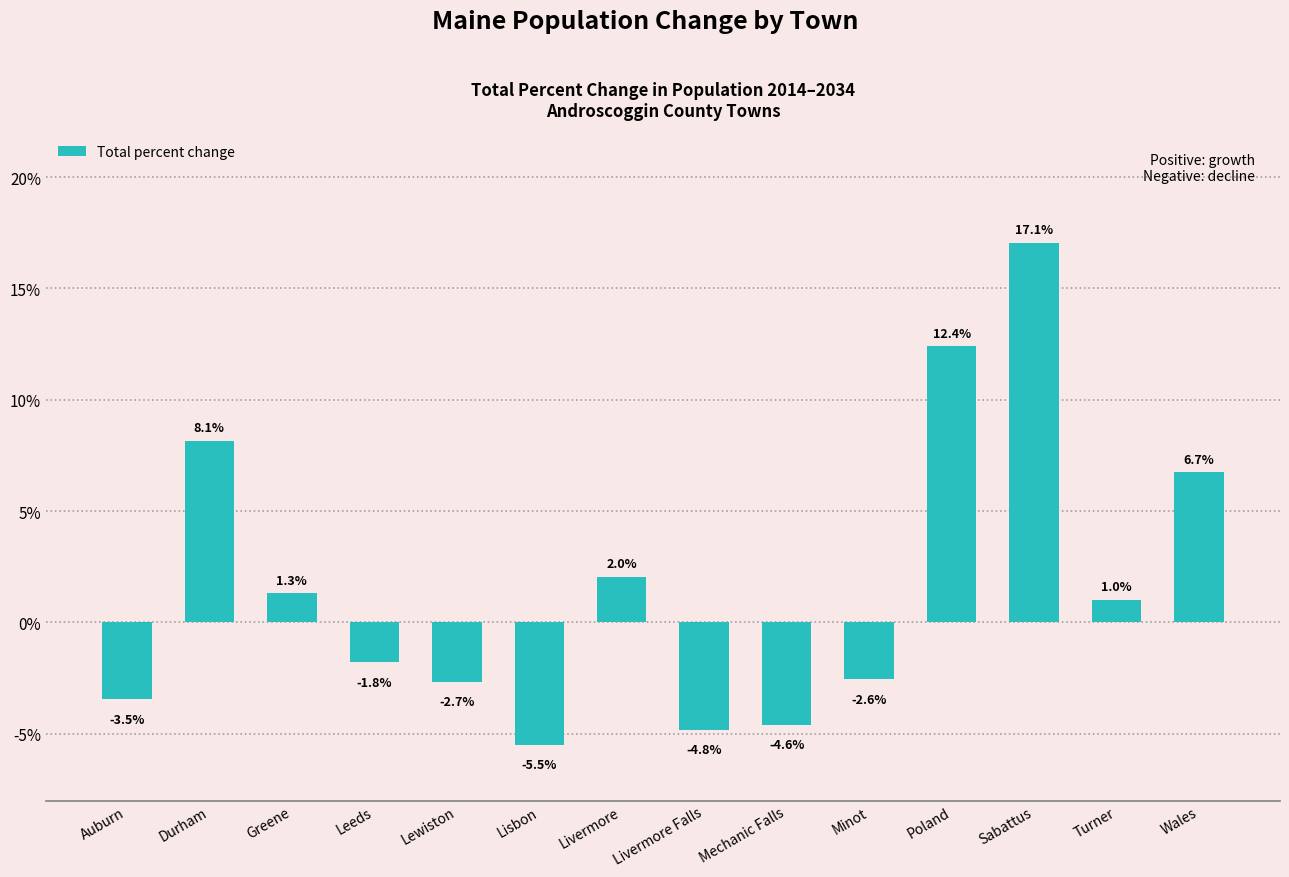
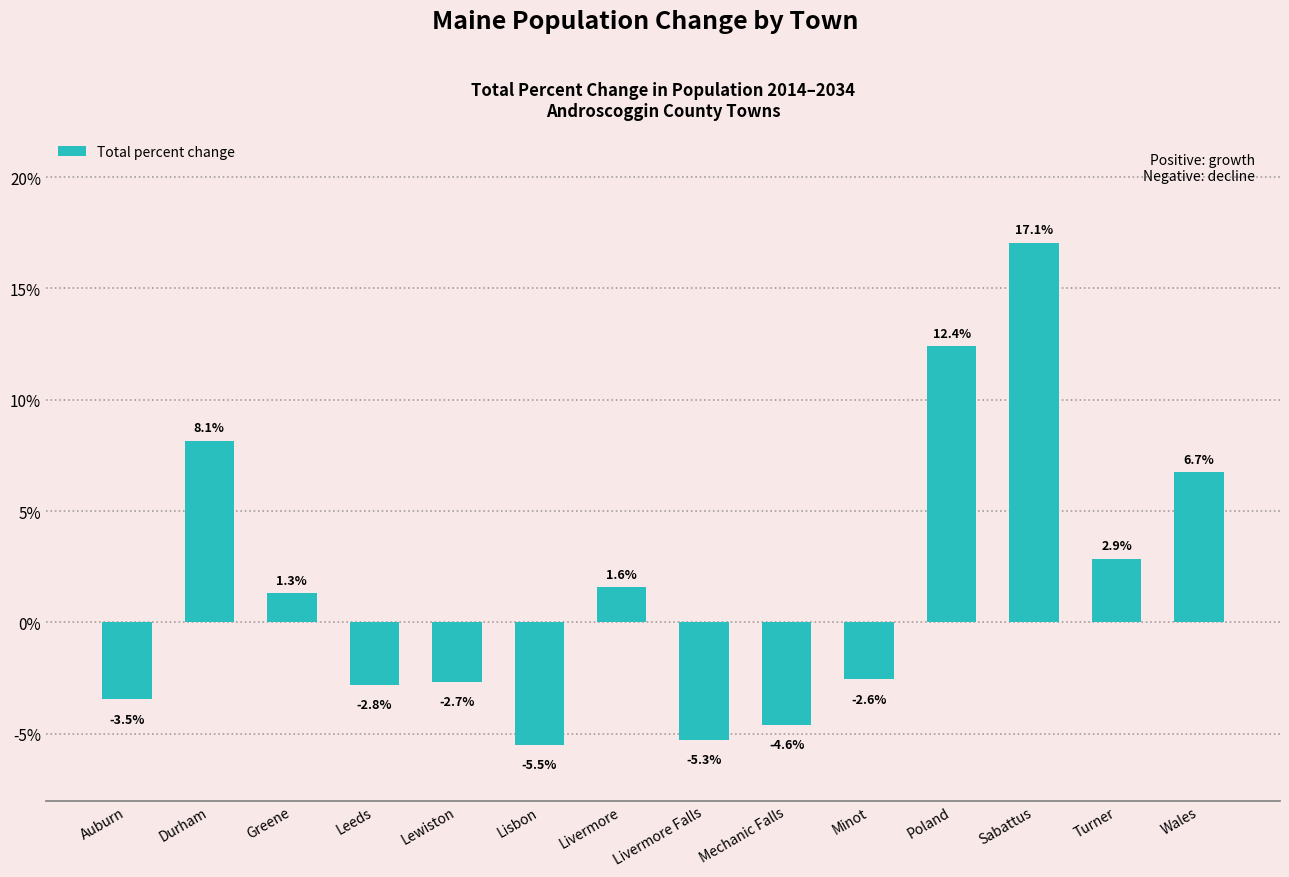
Leeds: -1.8% -> -2.8%
Livermore: 2.0% -> 1.6%
Livermore Falls: -4.8% -> -5.3%
Turner: 1.0% -> 2.9%
